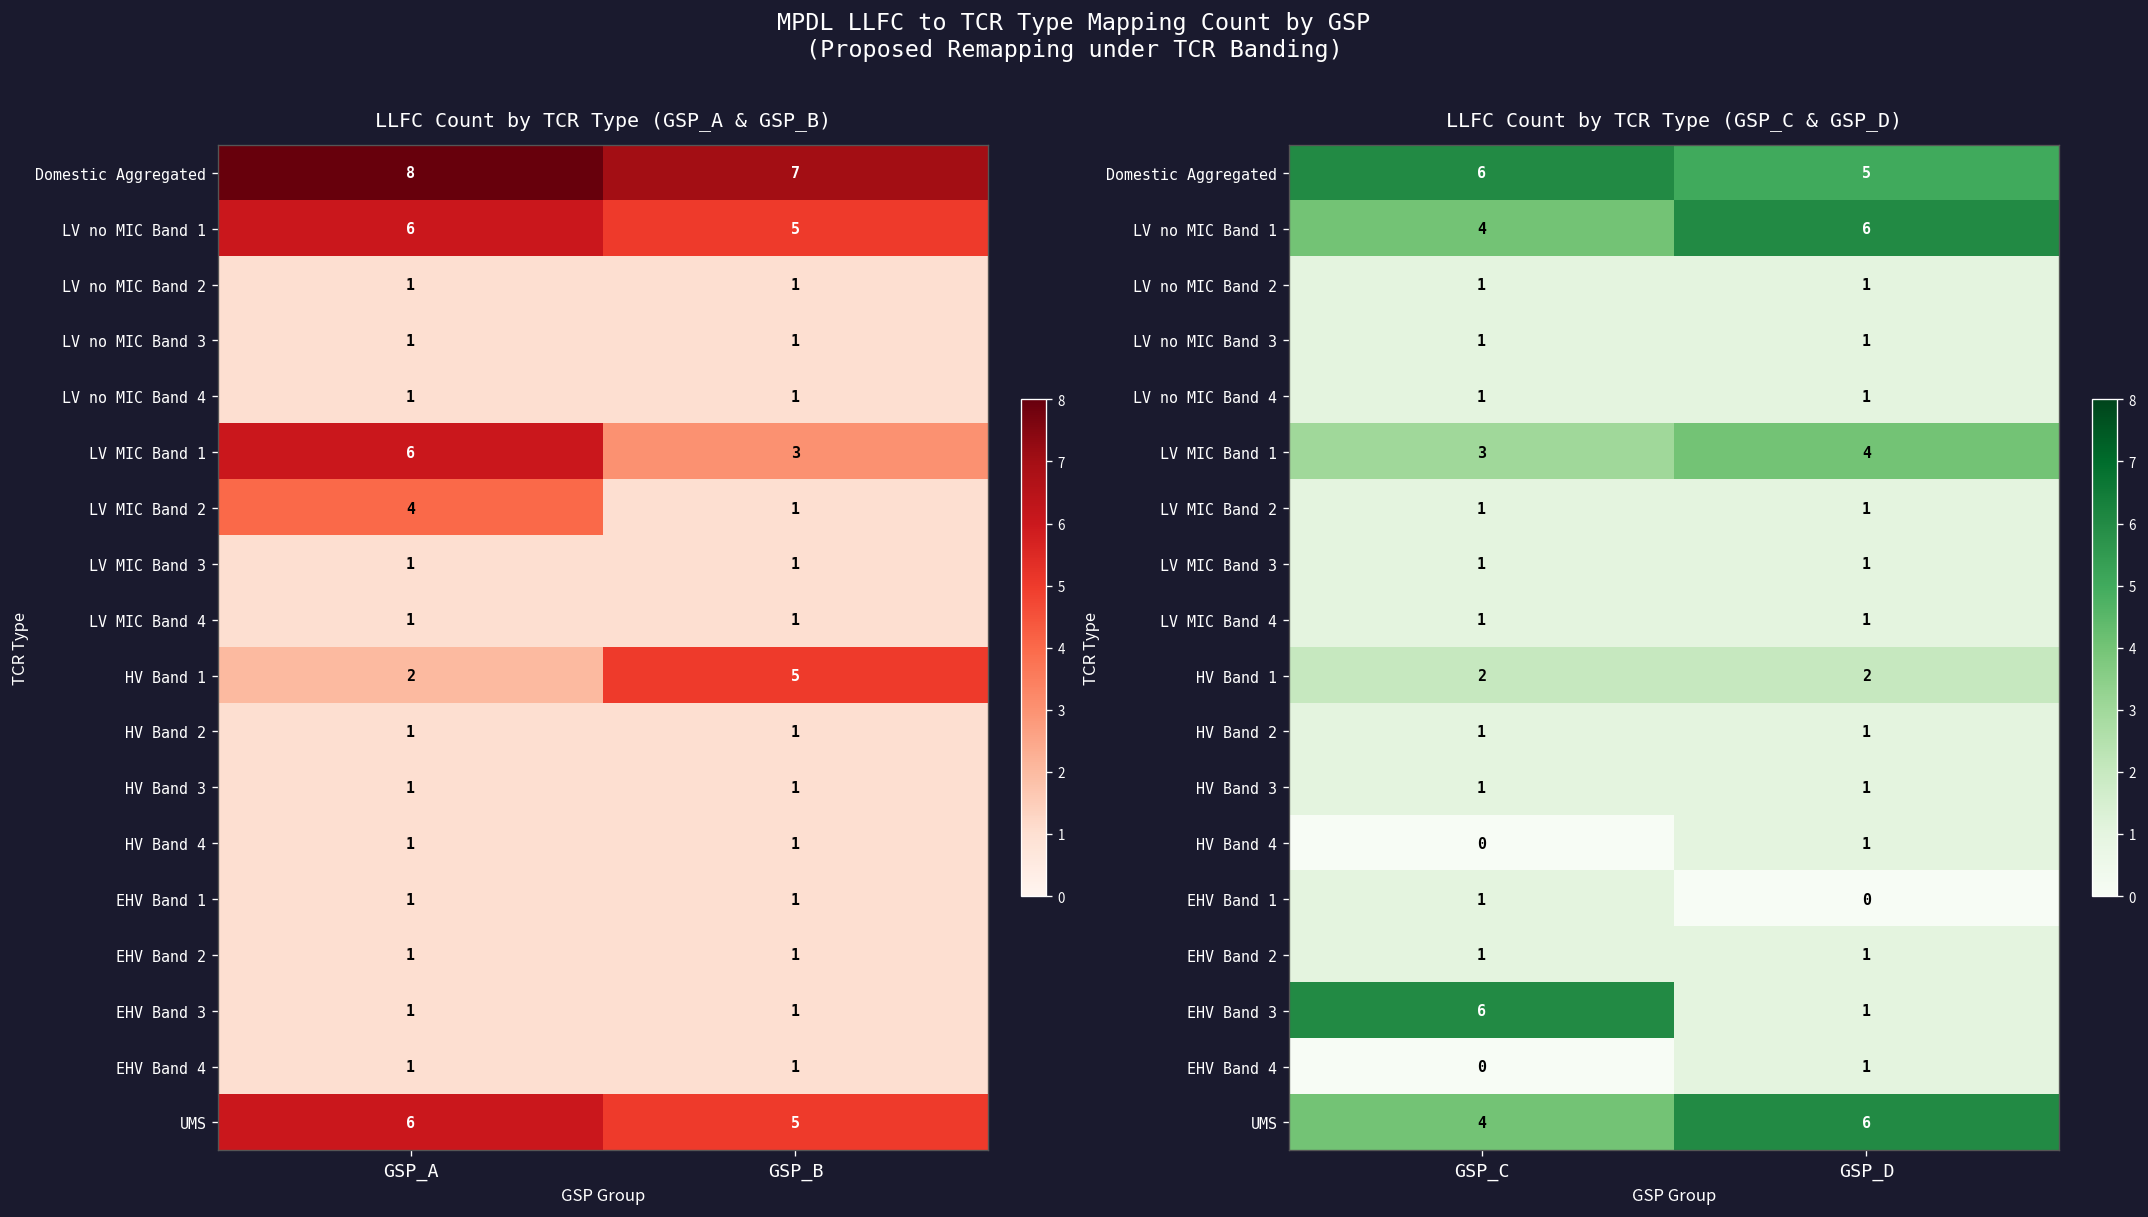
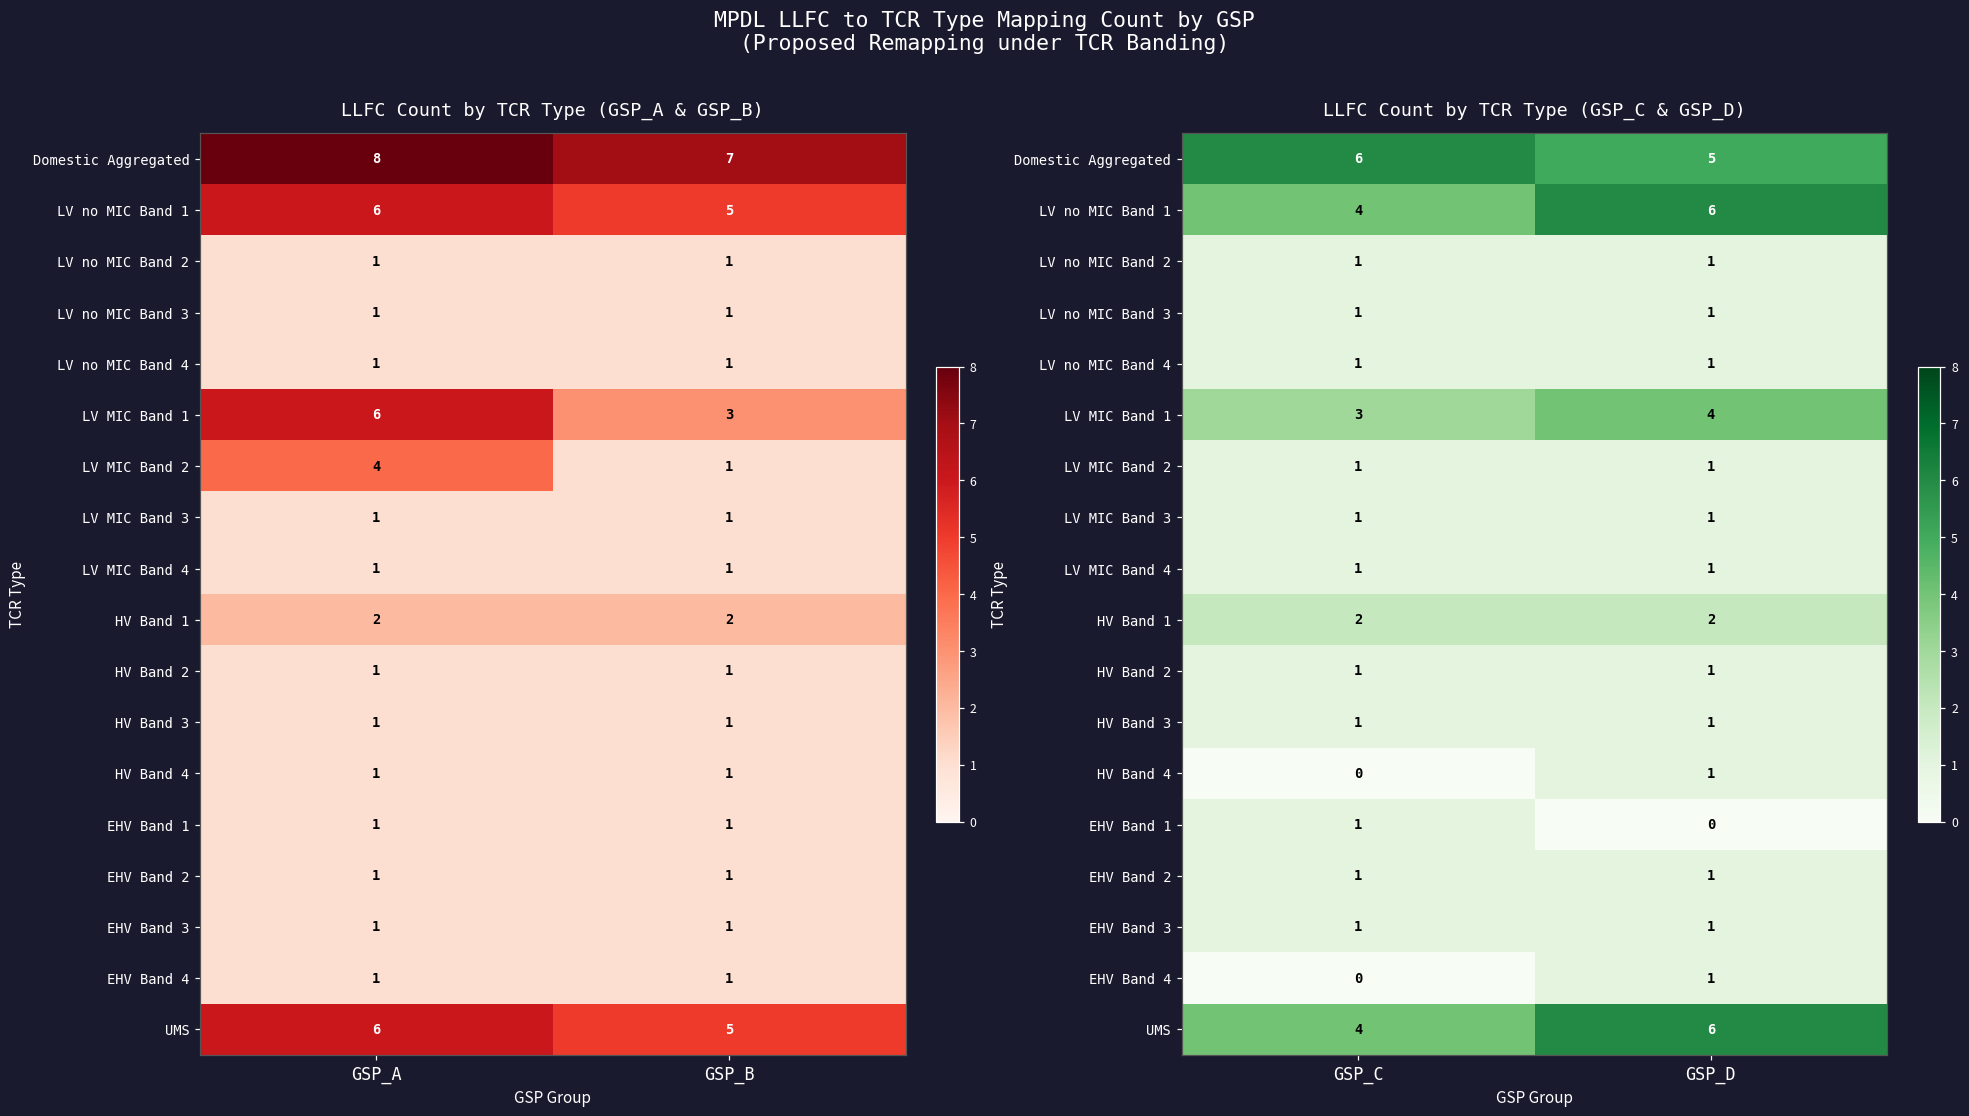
LLFC Count by TCR Type (GSP_A & GSP_B), HV Band 1, GSP_B: 5 -> 2
LLFC Count by TCR Type (GSP_C & GSP_D), EHV Band 3, GSP_C: 6 -> 1
